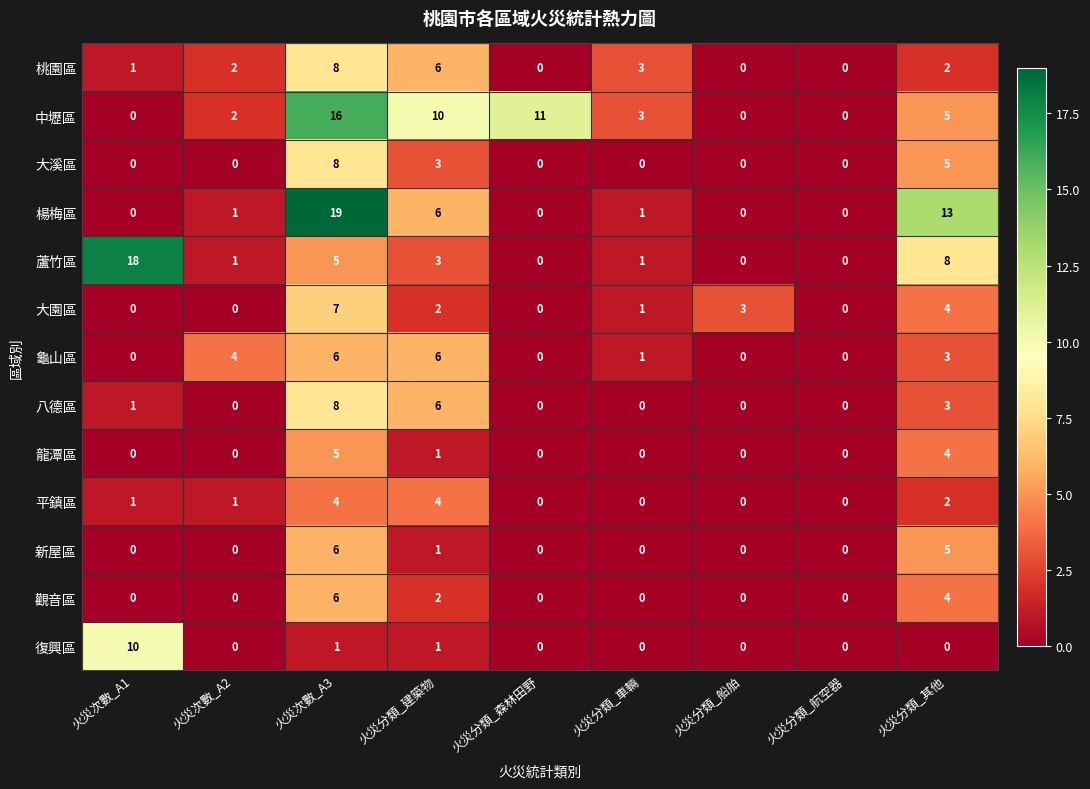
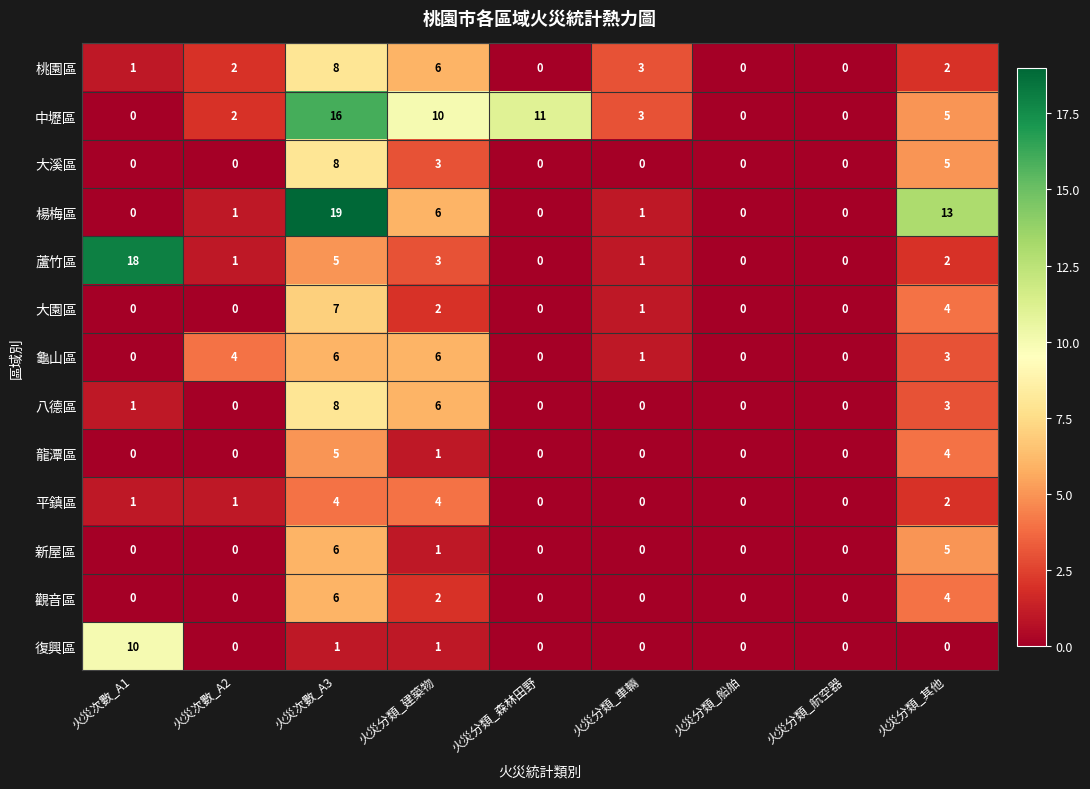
蘆竹區, 火災分類_其他: 8 -> 2
大園區, 火災分類_船舶: 3 -> 0
